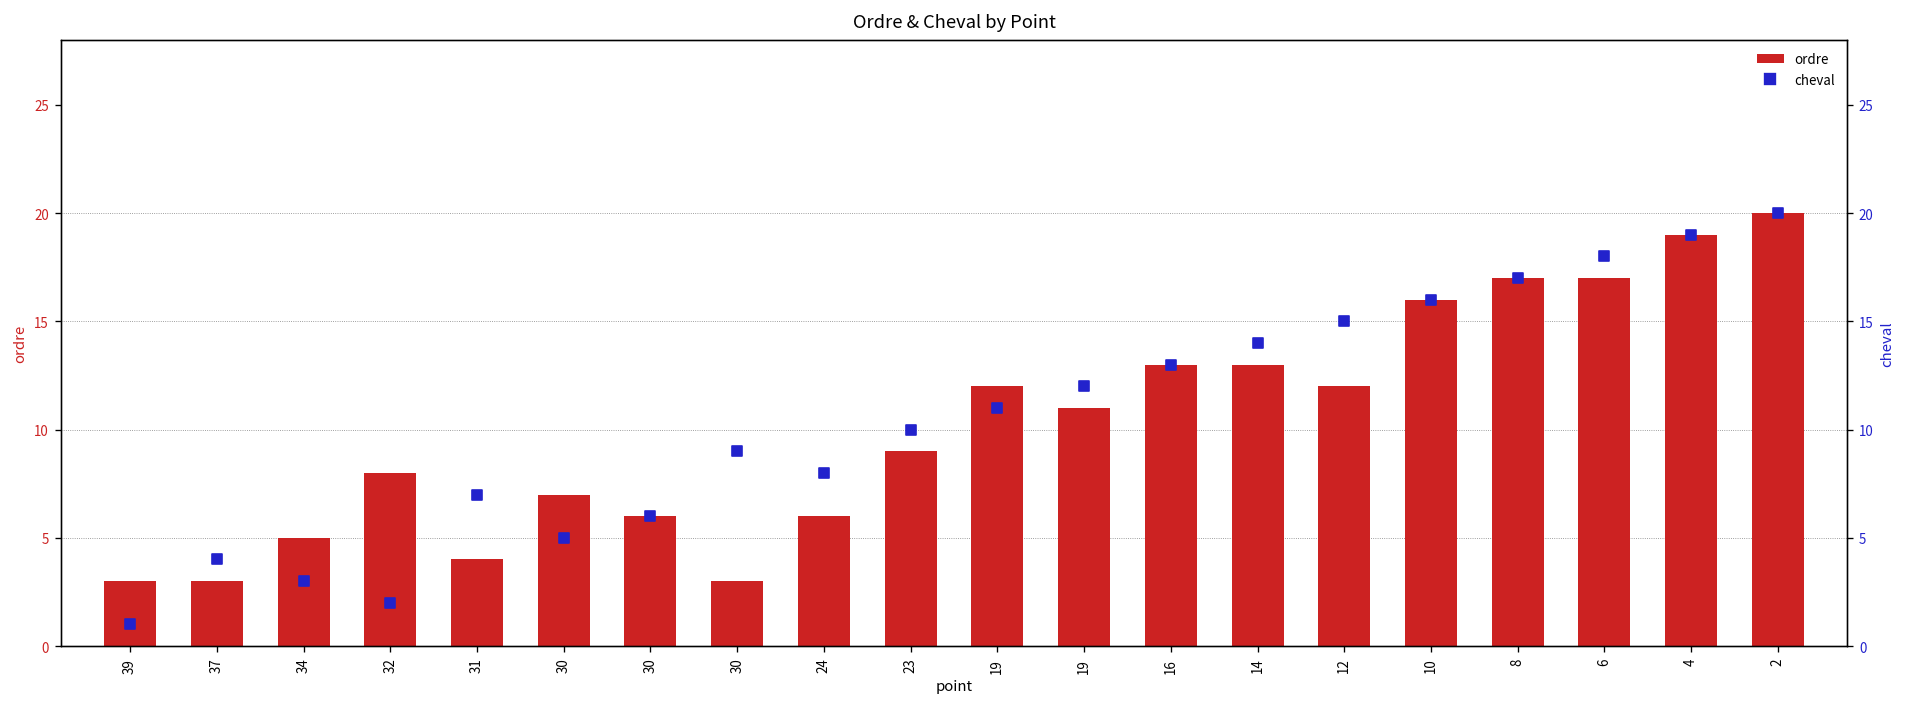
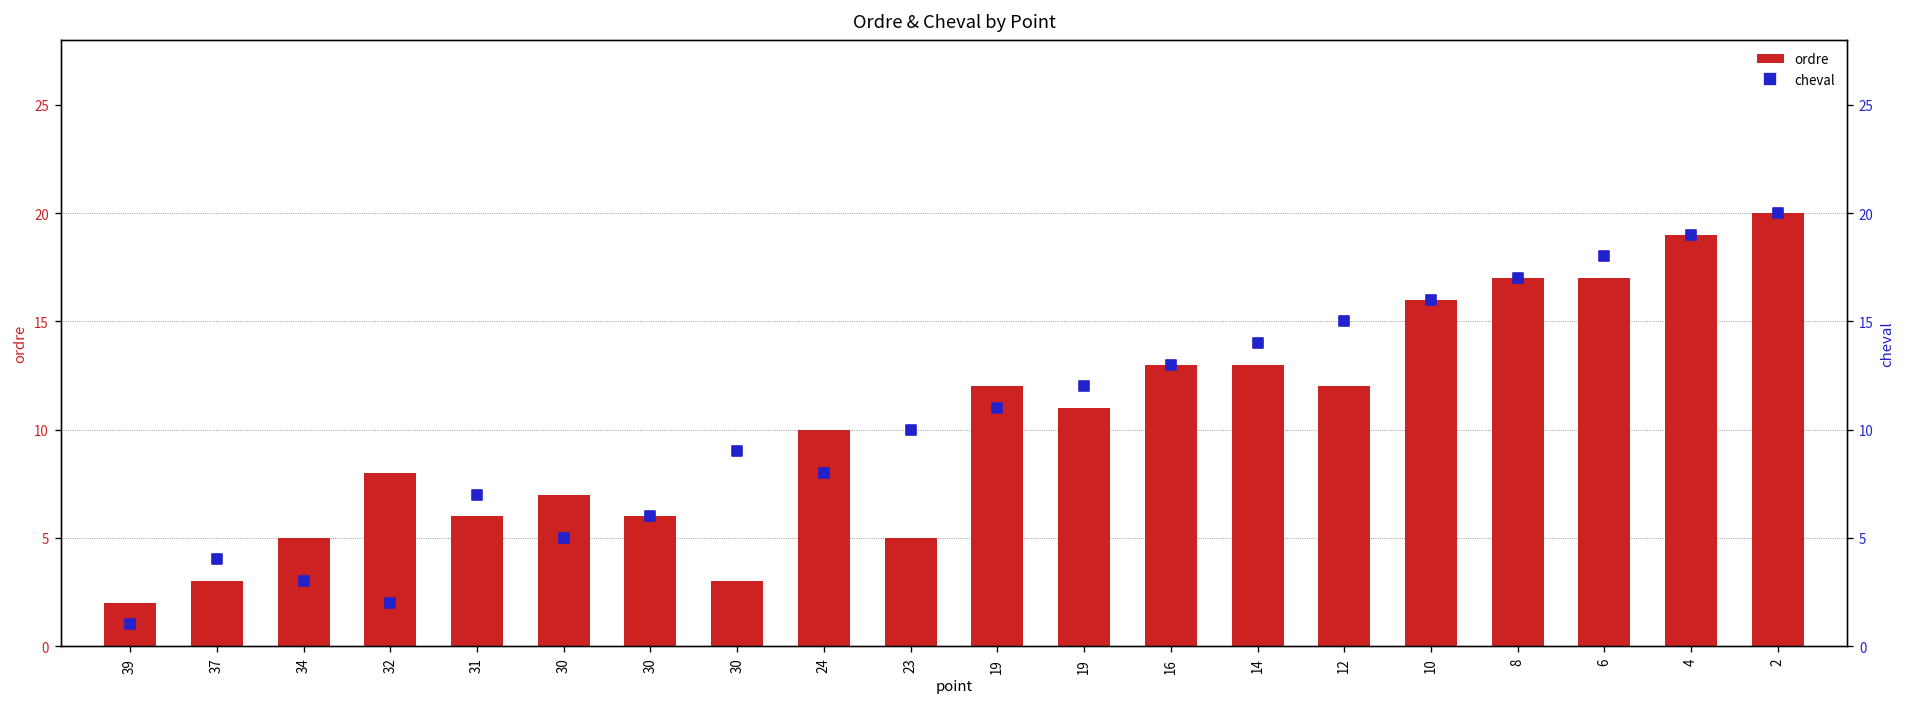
ordre, 39: 3 -> 2
ordre, 31: 4 -> 6
ordre, 24: 6 -> 10
ordre, 23: 9 -> 5
